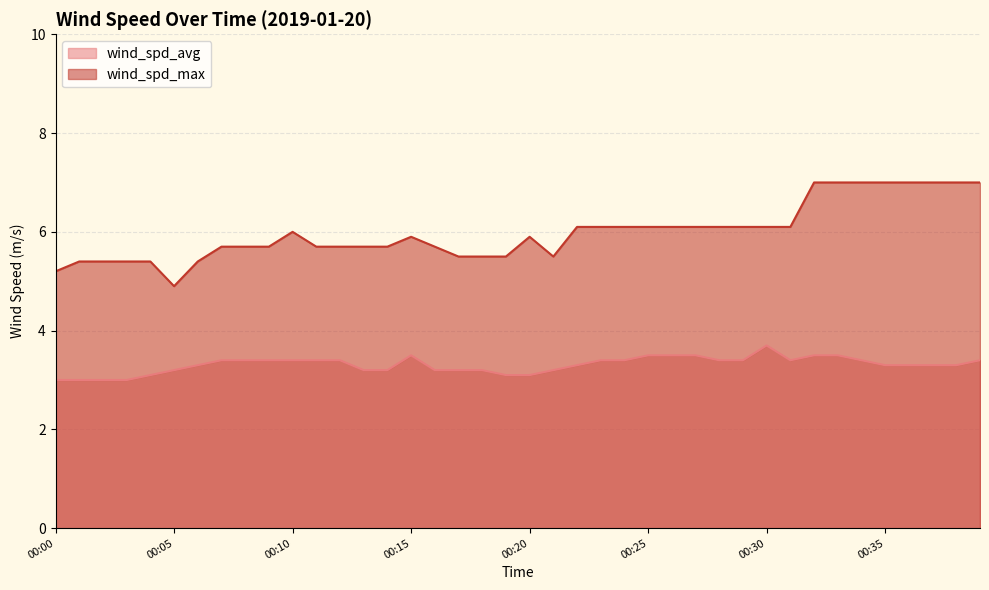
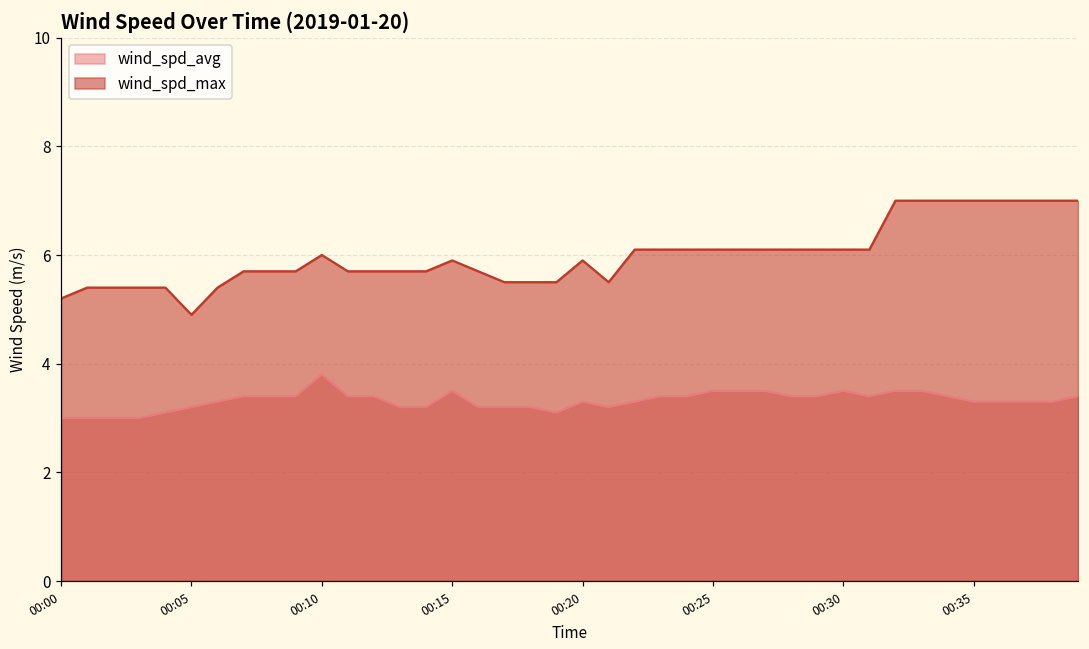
wind_spd_avg, 00:10: 3.4 -> 3.8
wind_spd_avg, 00:20: 3.1 -> 3.3
wind_spd_avg, 00:30: 3.7 -> 3.5
